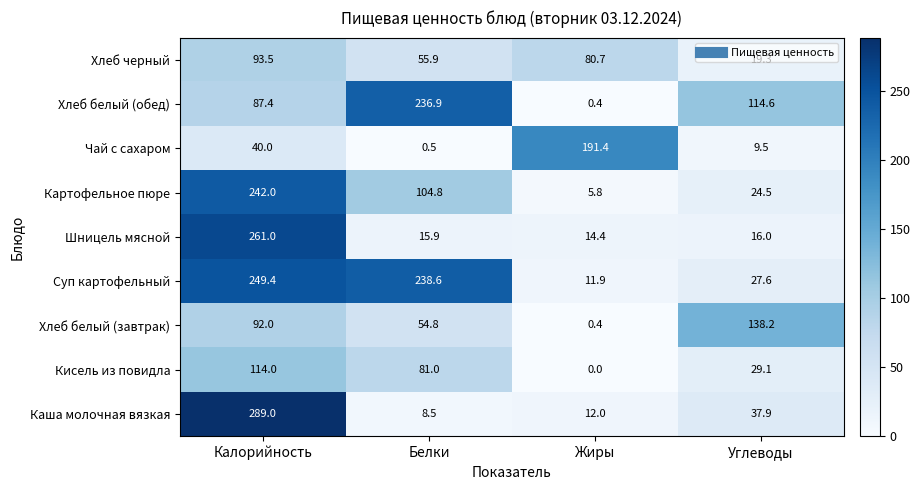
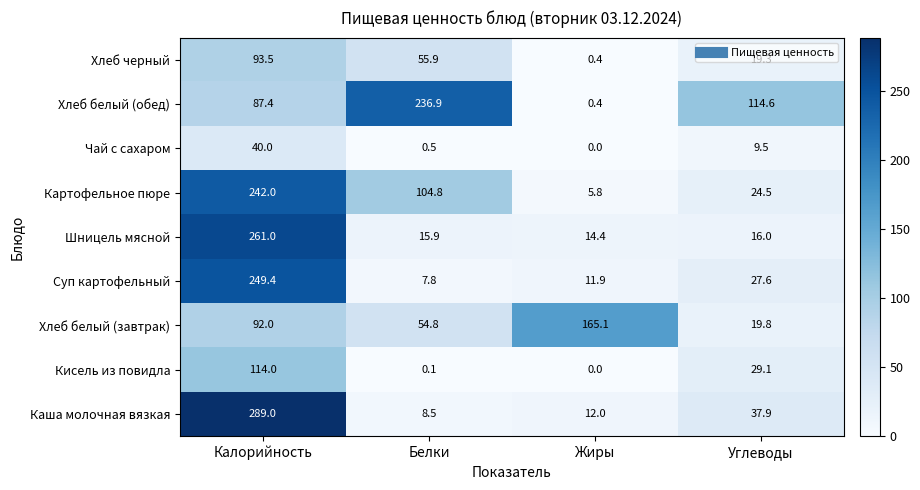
Хлеб черный, Жиры: 80.7 -> 0.4
Чай с сахаром, Жиры: 191.4 -> 0.0
Суп картофельный, Белки: 238.6 -> 7.8
Хлеб белый (завтрак), Жиры: 0.4 -> 165.1
Хлеб белый (завтрак), Углеводы: 138.2 -> 19.8
Кисель из повидла, Белки: 81.0 -> 0.1
